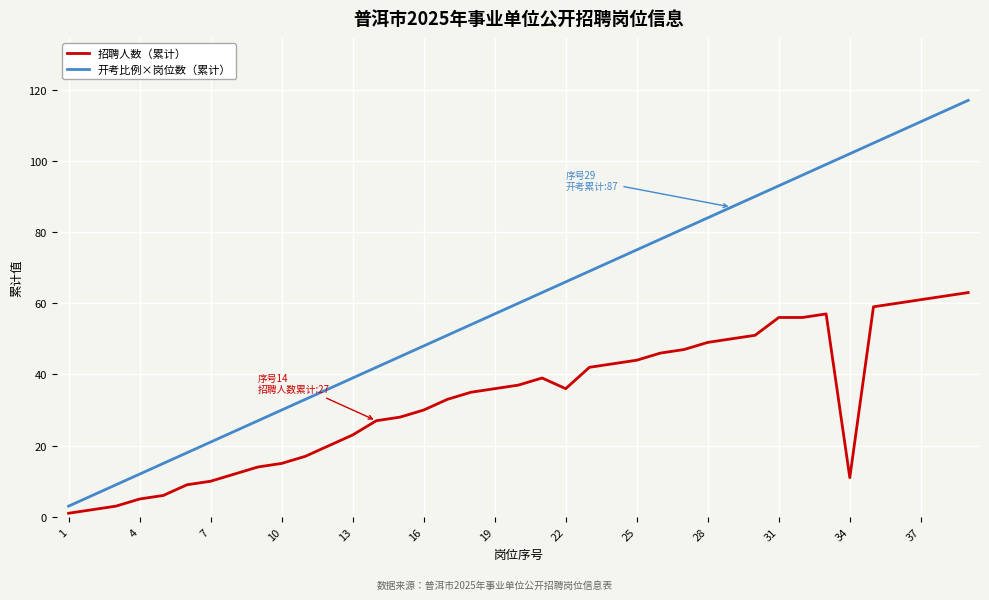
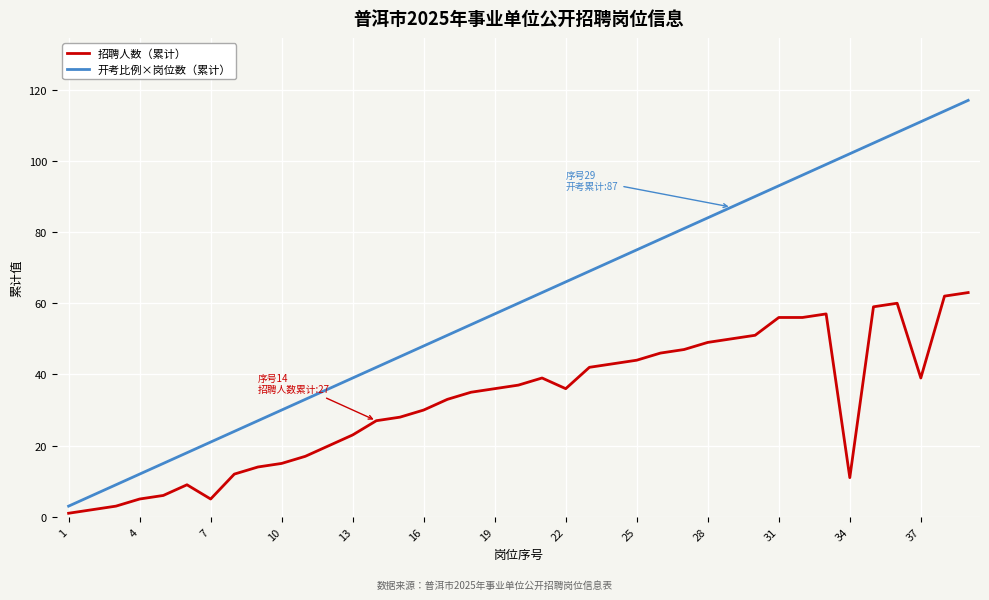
招聘人数（累计）, 7: 10 -> 5
招聘人数（累计）, 37: 61 -> 39
